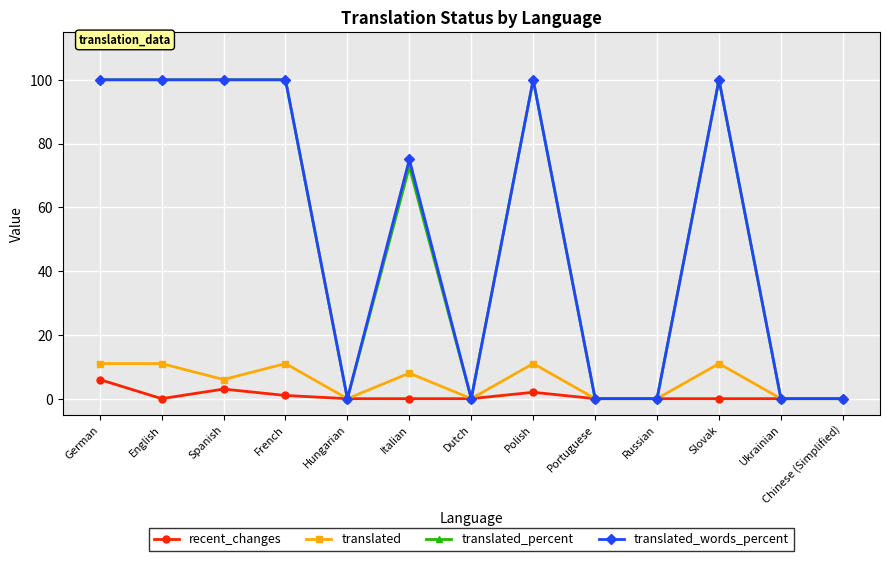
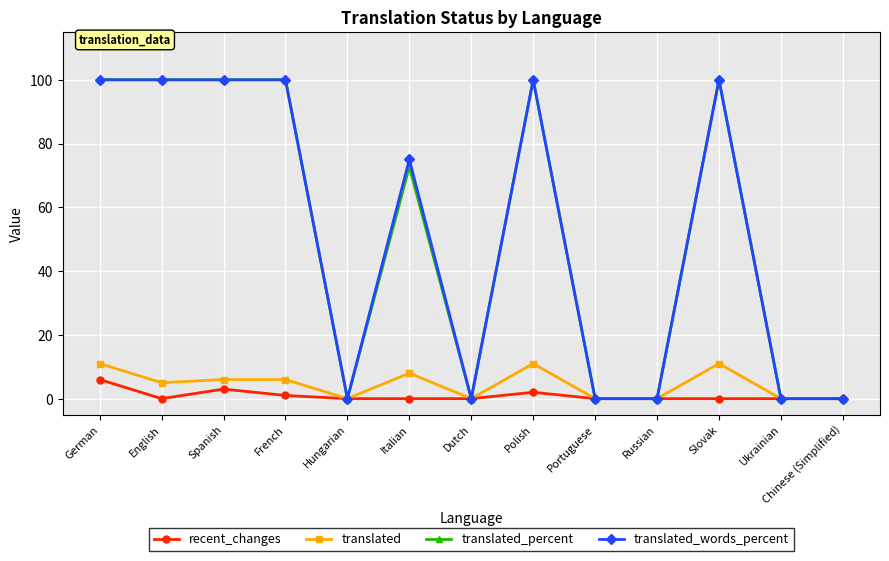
translated, English: 11 -> 5
translated, French: 11 -> 6
